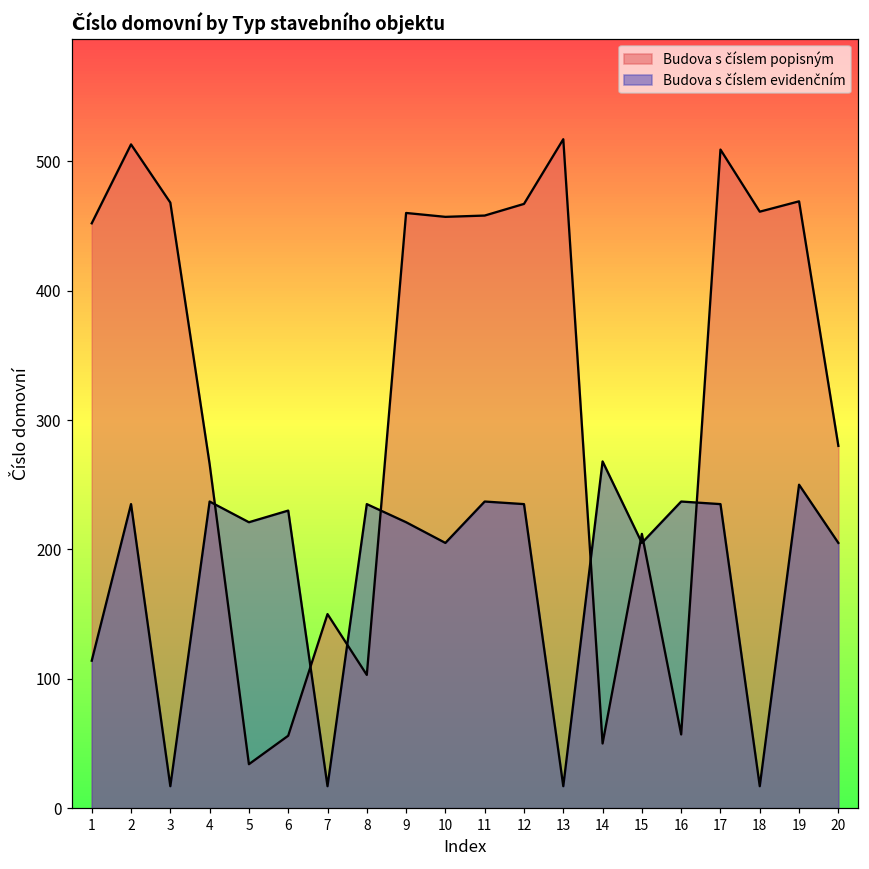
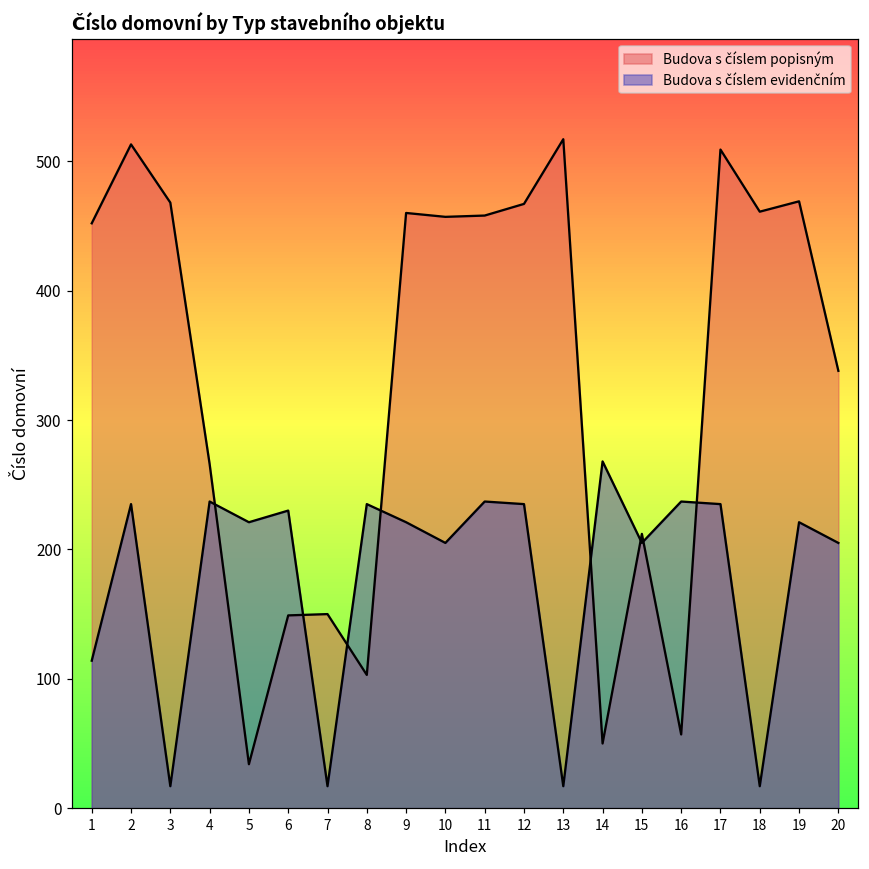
Budova s číslem popisným, 6: 56 -> 149
Budova s číslem evidenčním, 19: 250 -> 221
Budova s číslem popisným, 20: 280 -> 338
